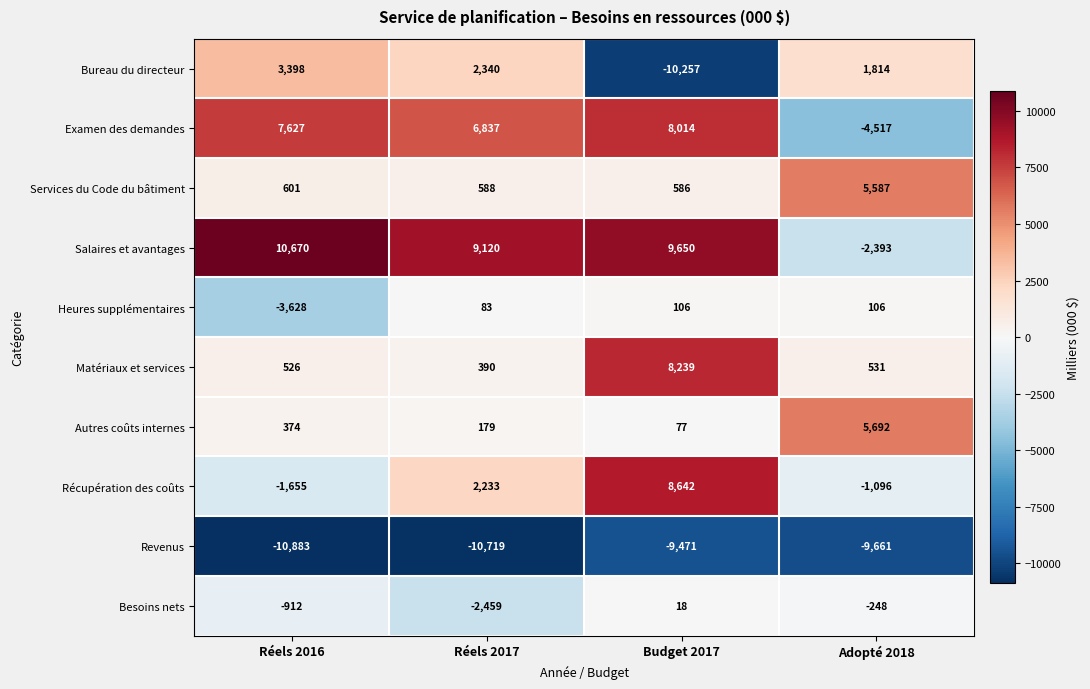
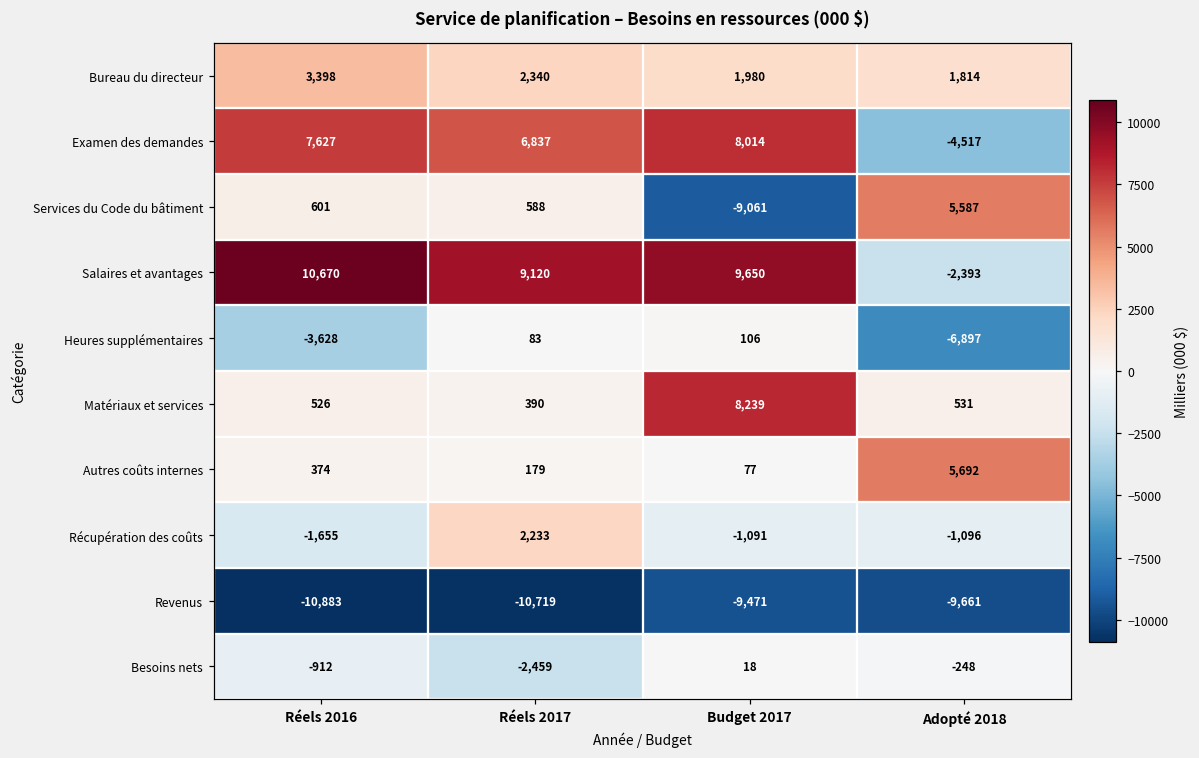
Bureau du directeur, Budget 2017: -10,257 -> 1,980
Services du Code du bâtiment, Budget 2017: 586 -> -9,061
Heures supplémentaires, Adopté 2018: 106 -> -6,897
Récupération des coûts, Budget 2017: 8,642 -> -1,091
